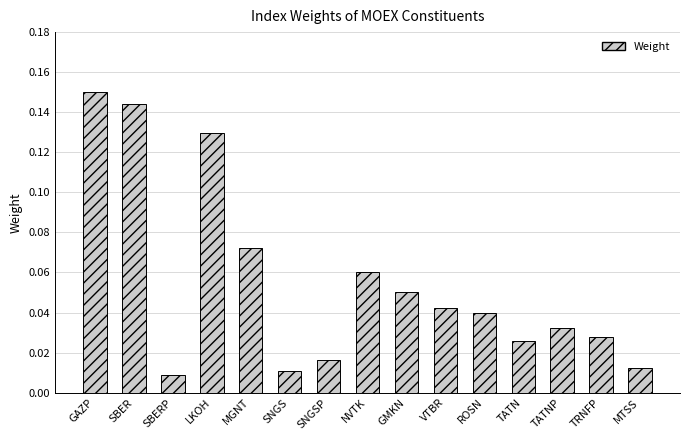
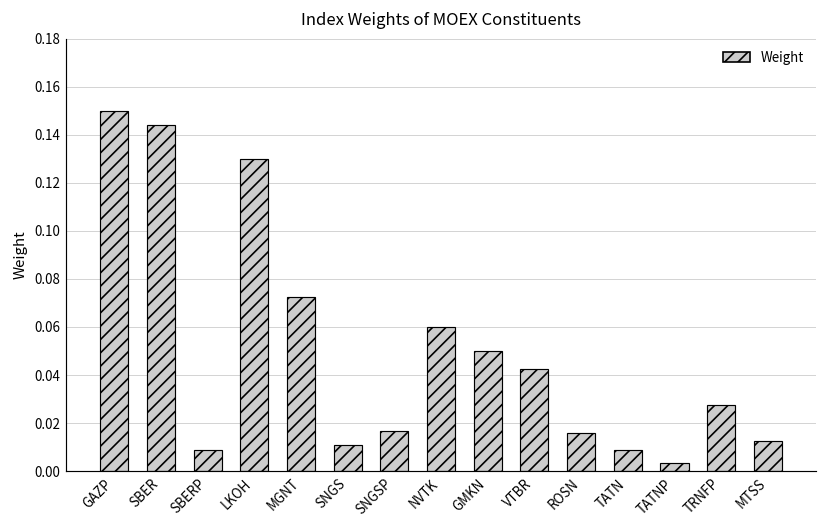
ROSN: 0.040 -> 0.016
TATN: 0.026 -> 0.009
TATNP: 0.033 -> 0.003
